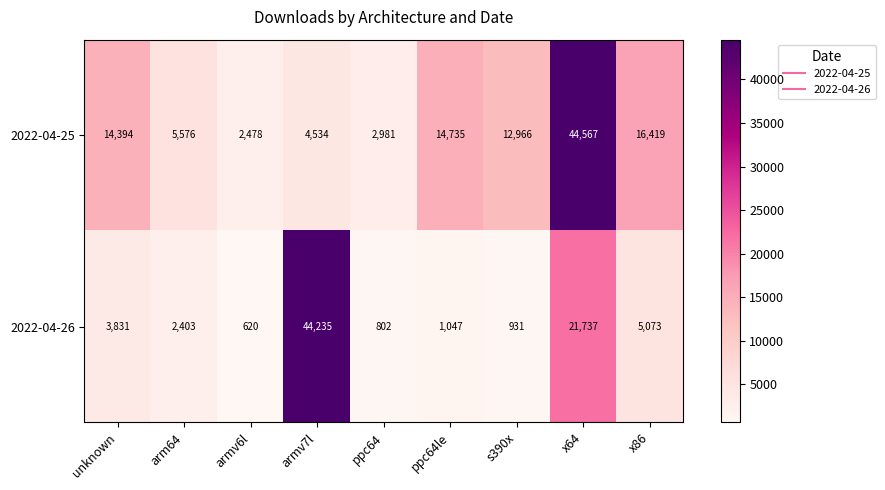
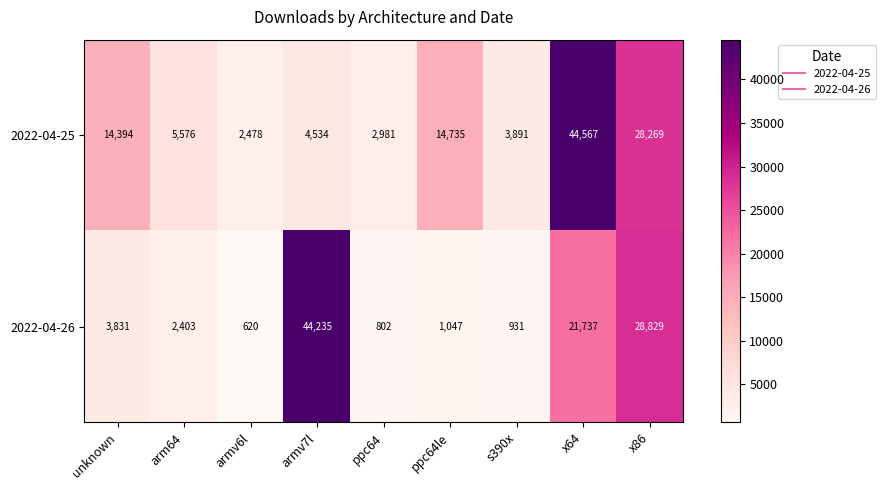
2022-04-25, s390x: 12,966 -> 3,891
2022-04-25, x86: 16,419 -> 28,269
2022-04-26, x86: 5,073 -> 28,829
